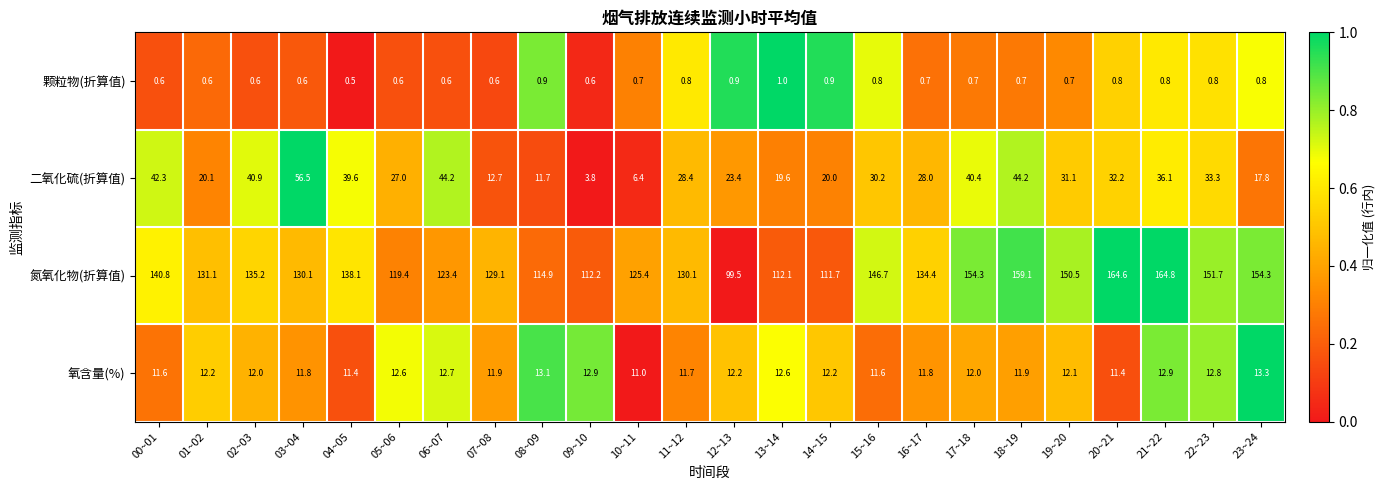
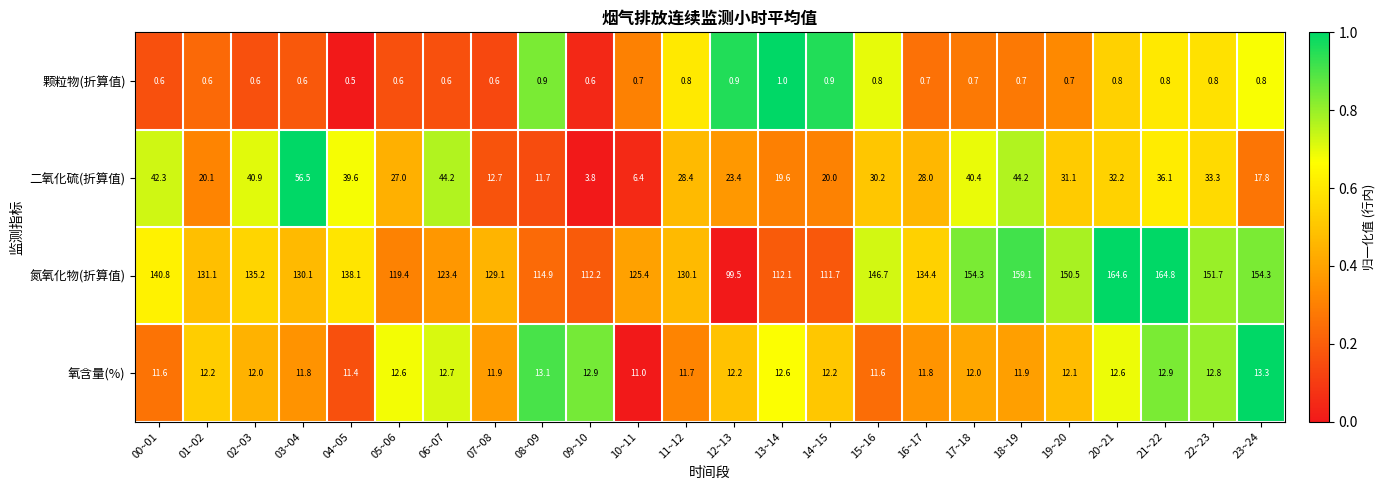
氧含量(%), 20~21: 11.4 -> 12.6
